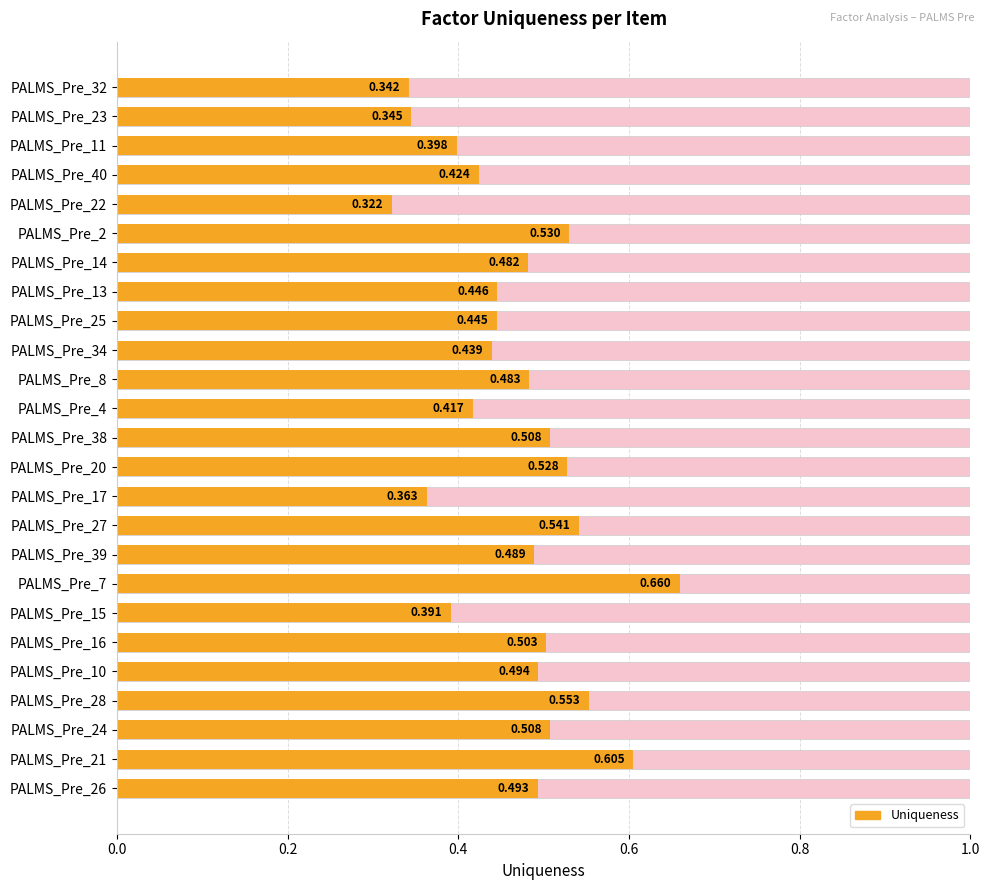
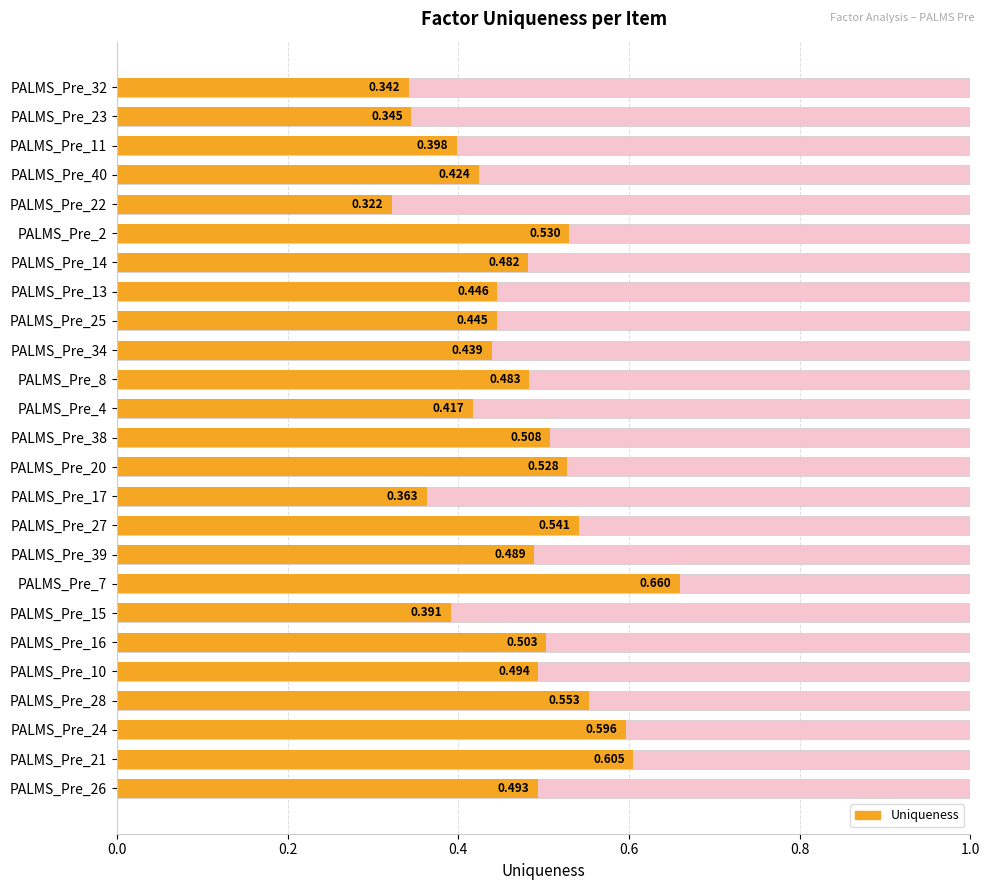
Uniqueness, PALMS_Pre_24: 0.508 -> 0.596
